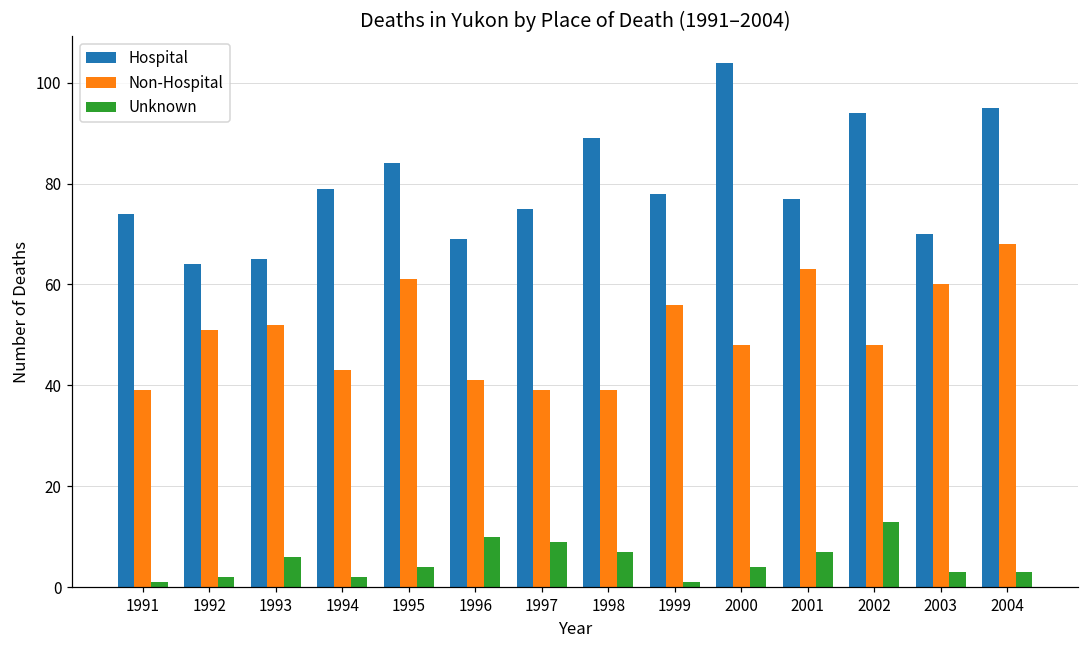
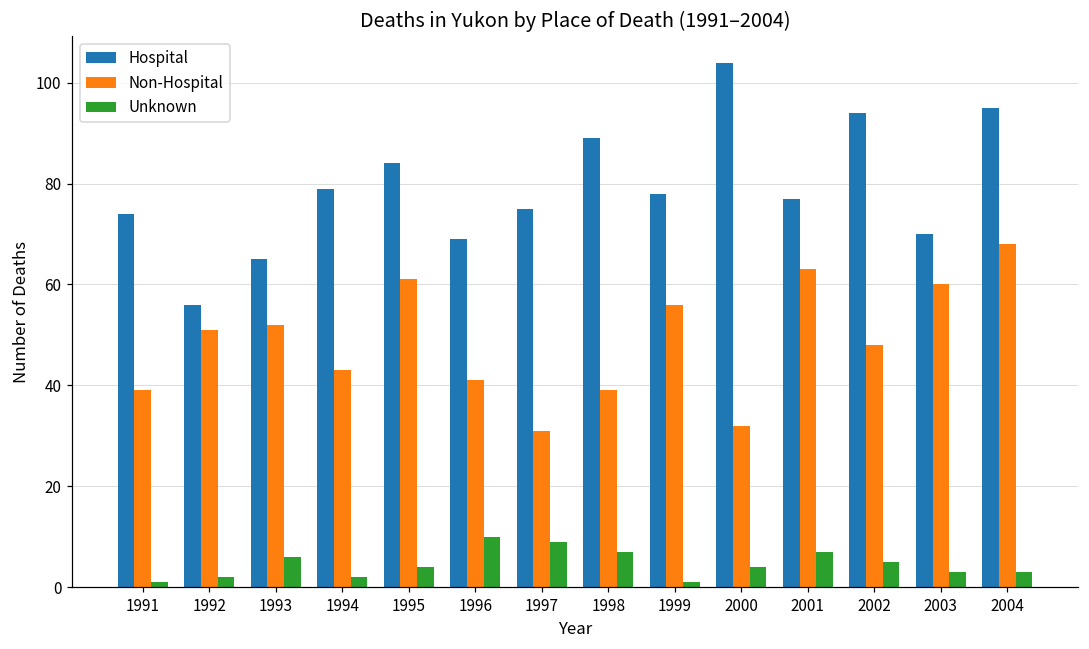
Hospital, 1992: 64 -> 56
Non-Hospital, 1997: 39 -> 31
Non-Hospital, 2000: 48 -> 32
Unknown, 2002: 13 -> 5
